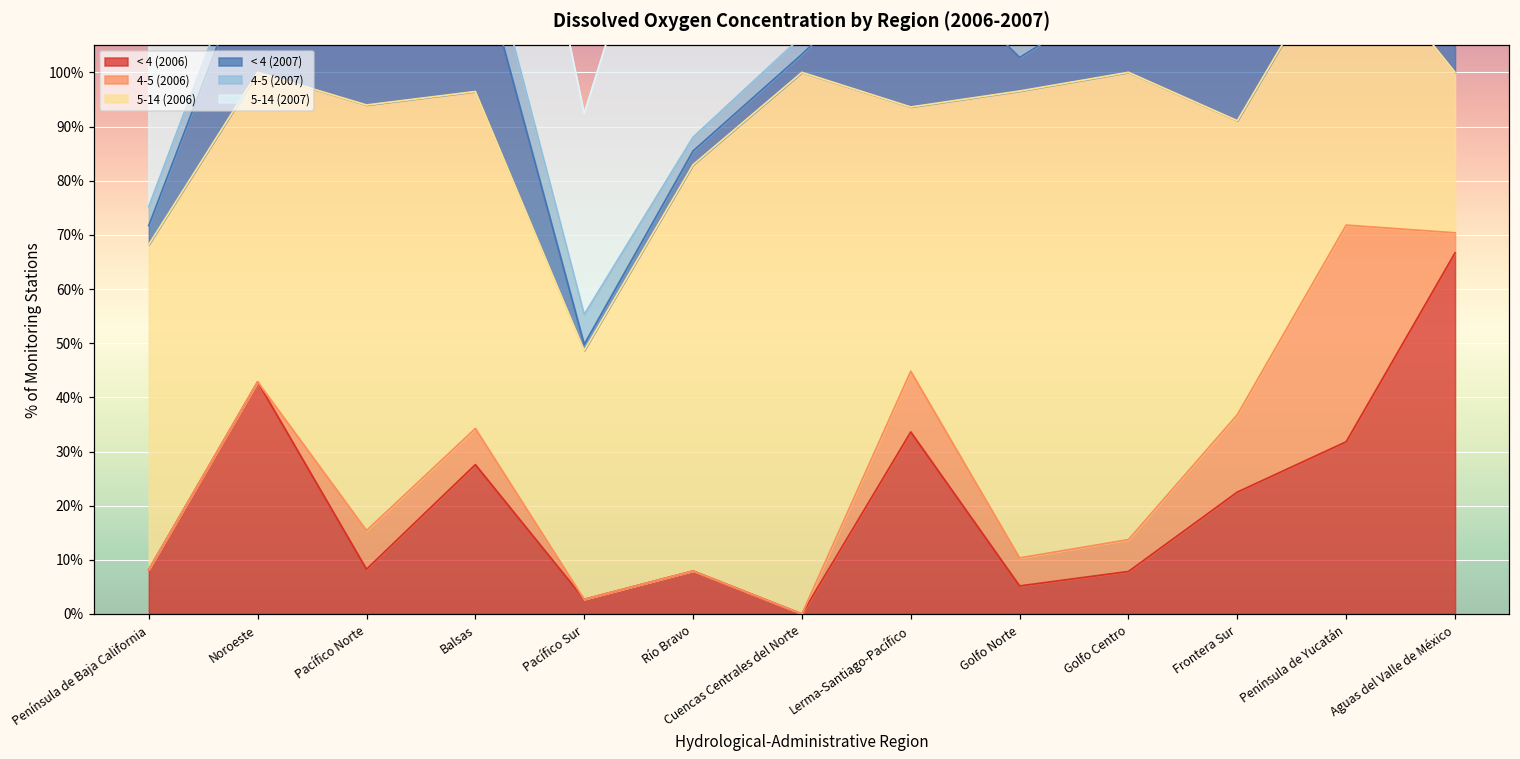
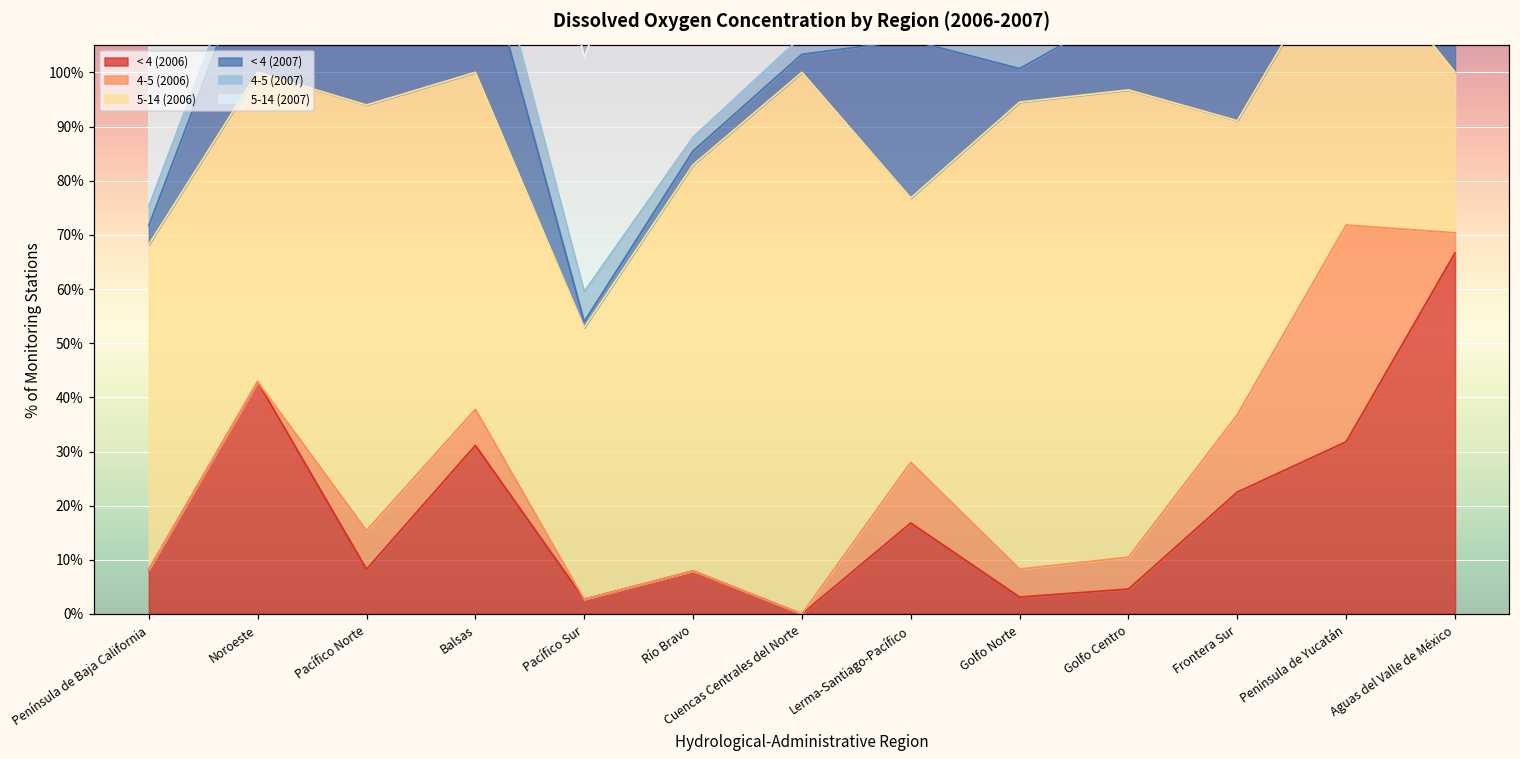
< 4 (2006), Balsas: 28% -> 31%
5-14 (2006), Pacífico Sur: 46% -> 50%
5-14 (2007), Pacífico Sur: 37% -> 43%
< 4 (2006), Lerma-Santiago-Pacífico: 34% -> 17%
< 4 (2006), Golfo Norte: 5% -> 3%
< 4 (2006), Golfo Centro: 8% -> 5%
